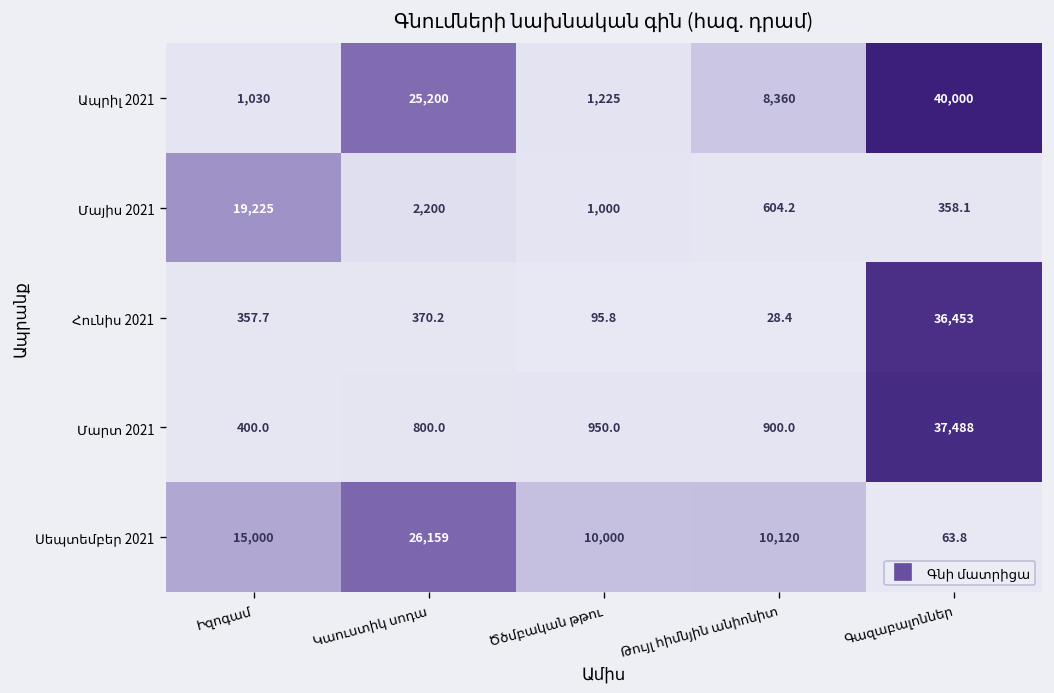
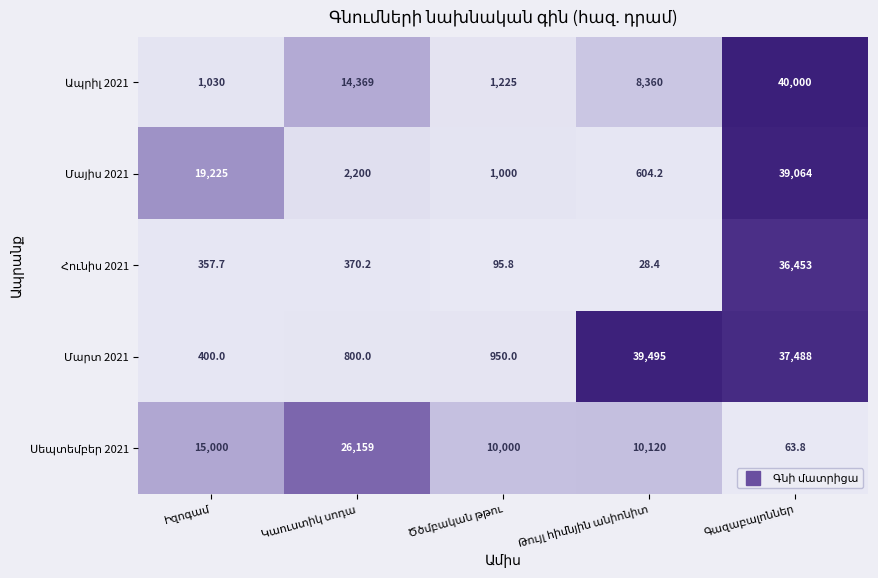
Ապրիլ 2021, Կաուստիկ սոդա: 25,200 -> 14,369
Մայիս 2021, Գազաբալոններ: 358.1 -> 39,064
Մարտ 2021, Թույլ հիմնյին անիոնիտ: 900.0 -> 39,495
